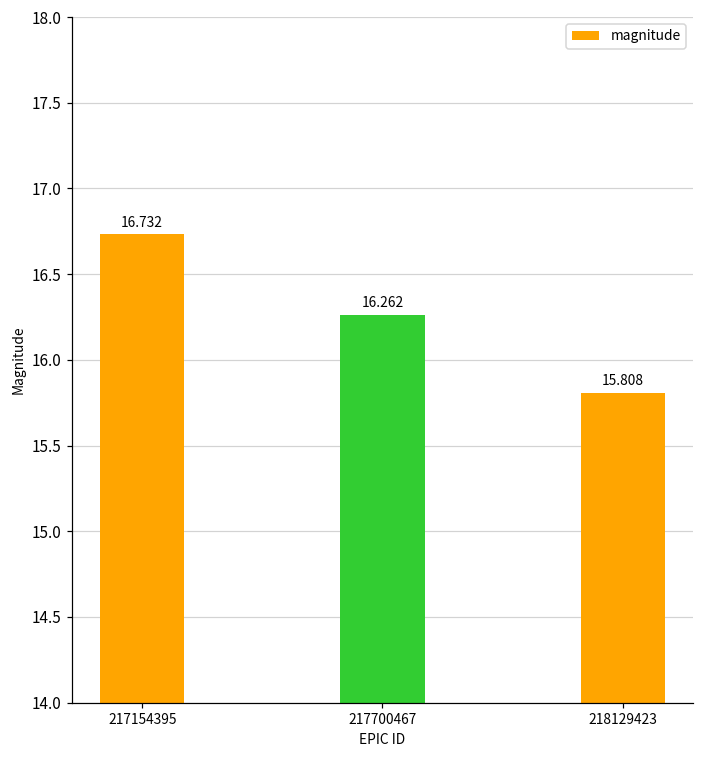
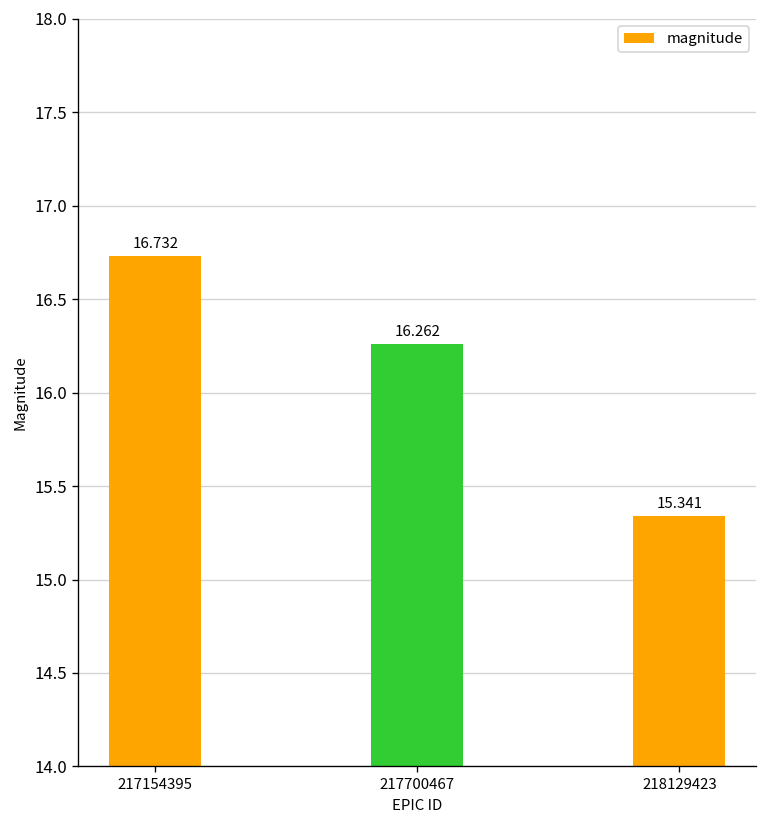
218129423: 15.808 -> 15.341
